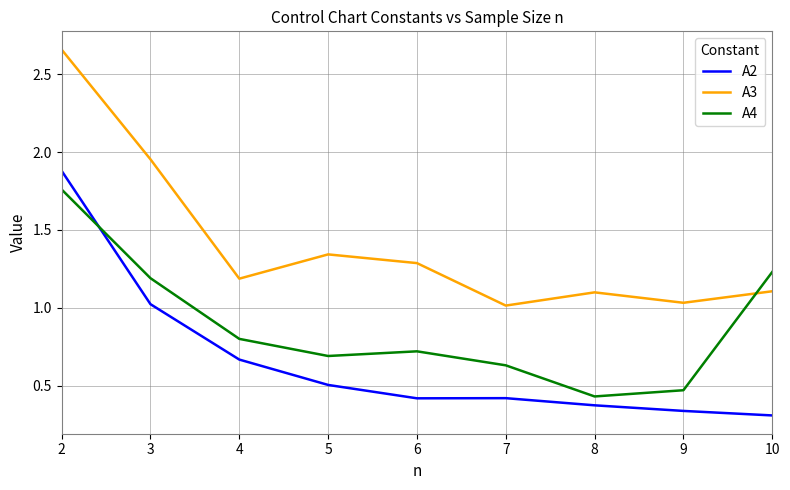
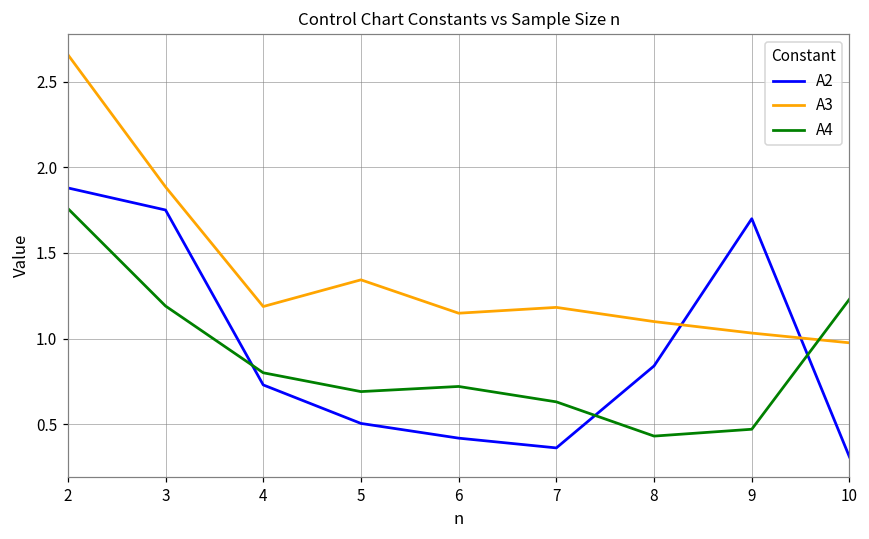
A2, 3: 1.02 -> 1.75
A3, 3: 1.95 -> 1.89
A2, 4: 0.67 -> 0.73
A3, 6: 1.29 -> 1.15
A2, 7: 0.42 -> 0.36
A3, 7: 1.01 -> 1.18
A2, 8: 0.37 -> 0.84
A2, 9: 0.34 -> 1.70
A3, 10: 1.11 -> 0.98
